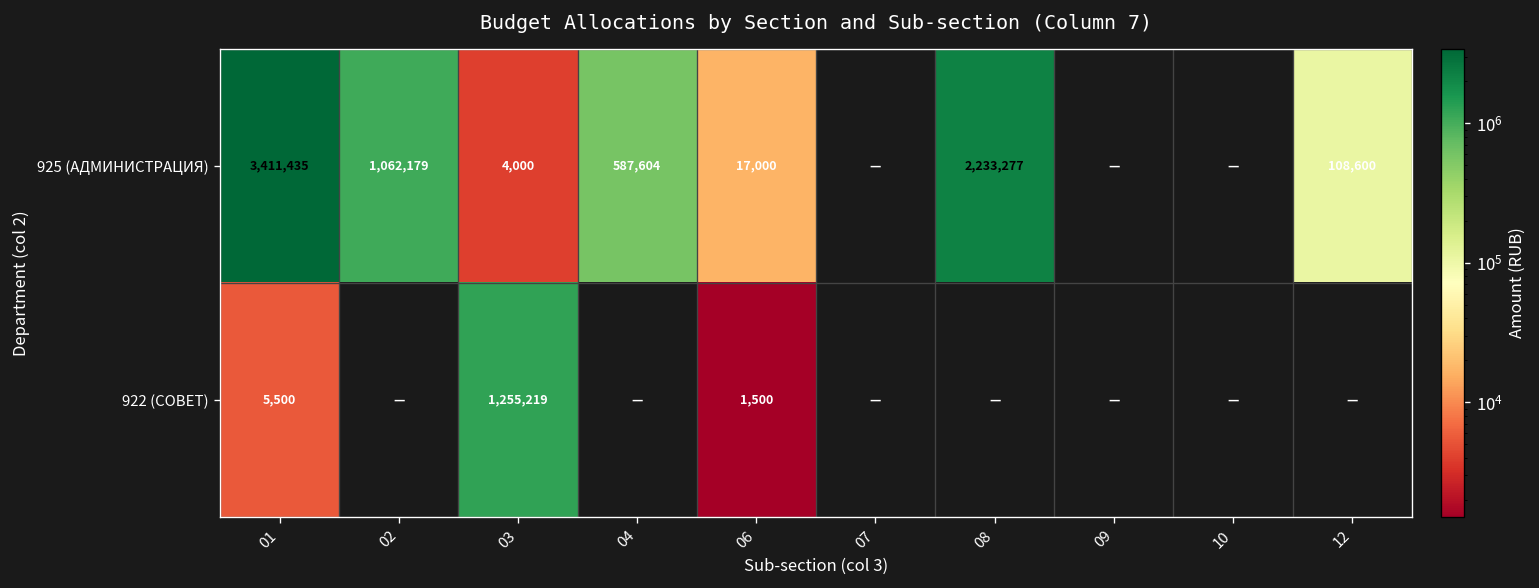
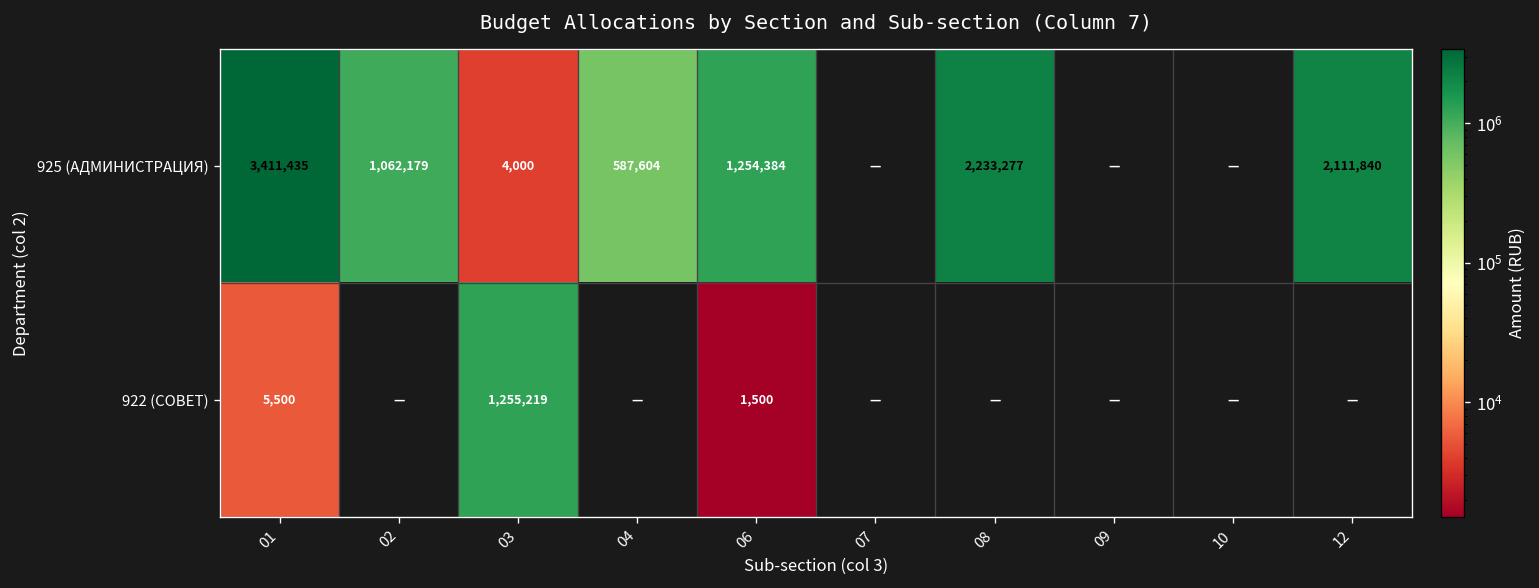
925 (АДМИНИСТРАЦИЯ), 06: 17,000 -> 1,254,384
925 (АДМИНИСТРАЦИЯ), 12: 108,600 -> 2,111,840
